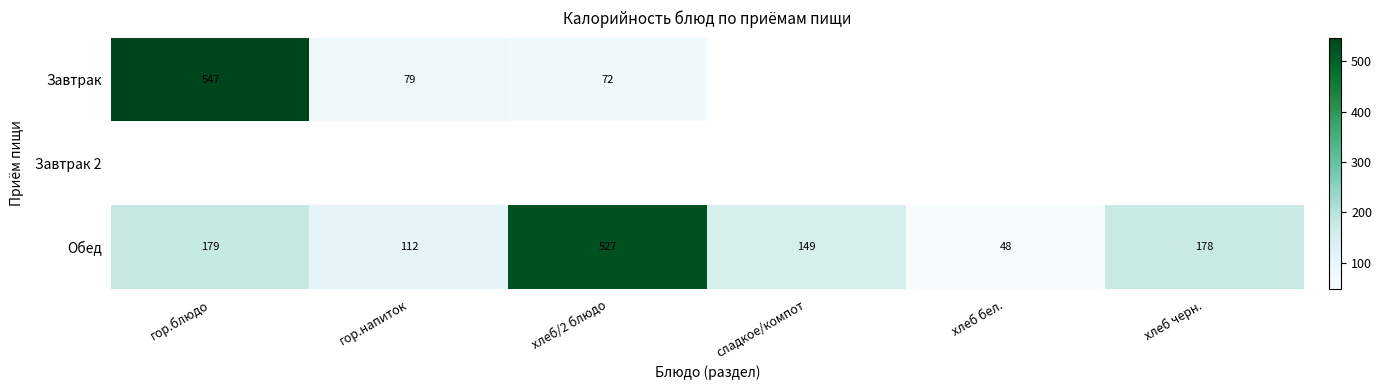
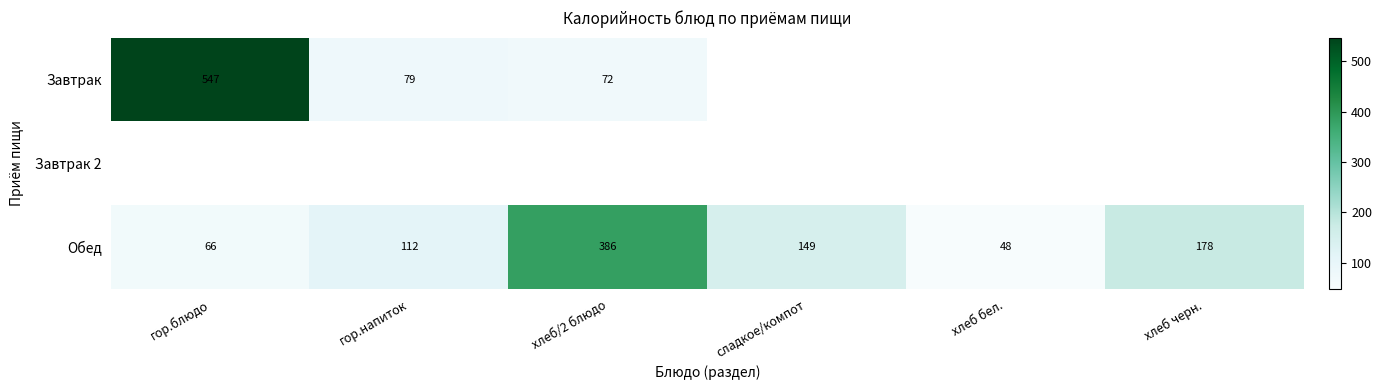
Обед, гор.блюдо: 179 -> 66
Обед, хлеб/2 блюдо: 527 -> 386
